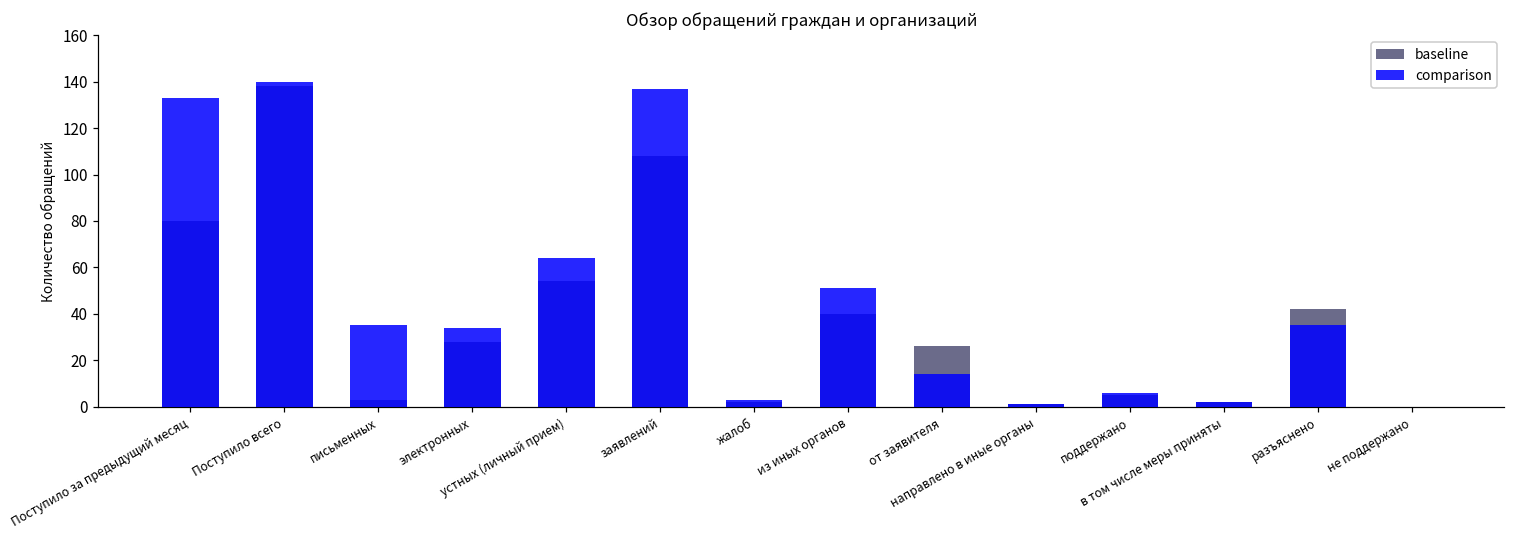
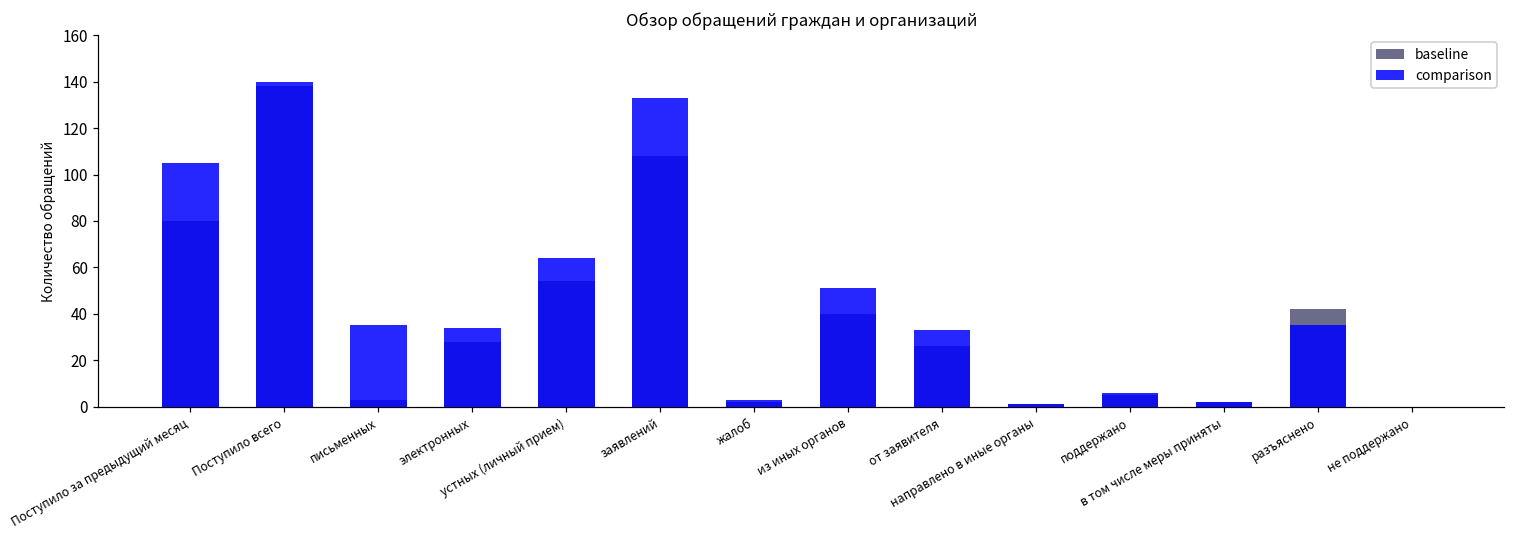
comparison, Поступило за предыдущий месяц: 133 -> 105
comparison, заявлений: 137 -> 133
comparison, от заявителя: 14 -> 33
